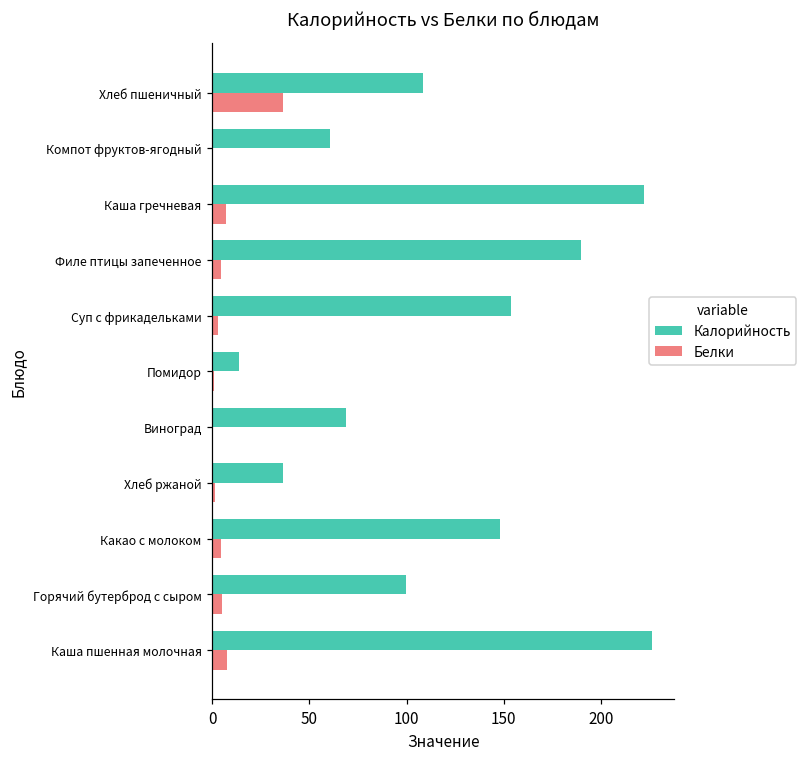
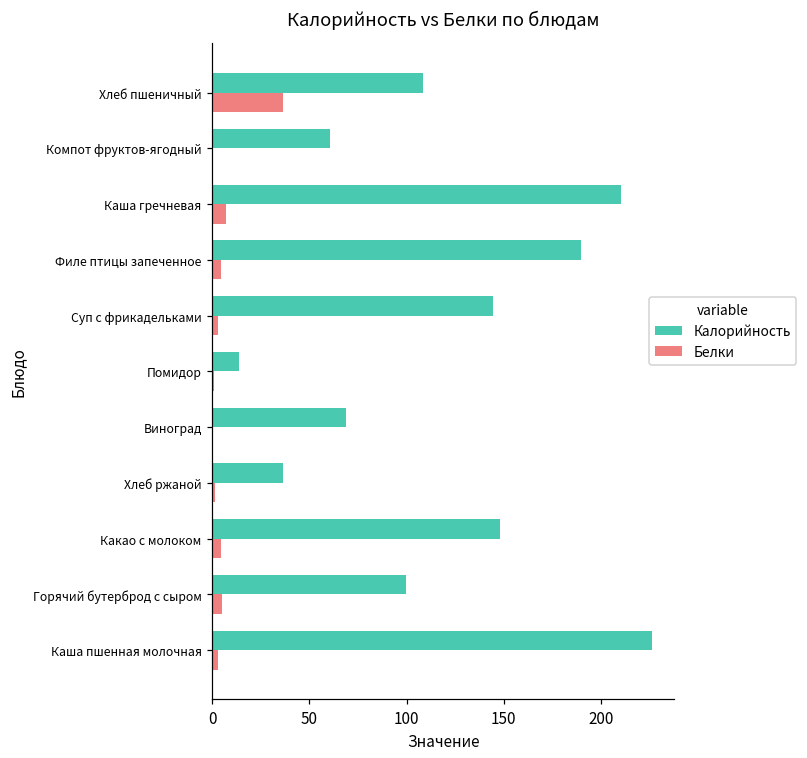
Калорийность, Каша гречневая: 222 -> 210
Калорийность, Суп с фрикадельками: 154 -> 145
Белки, Каша пшенная молочная: 8 -> 3
